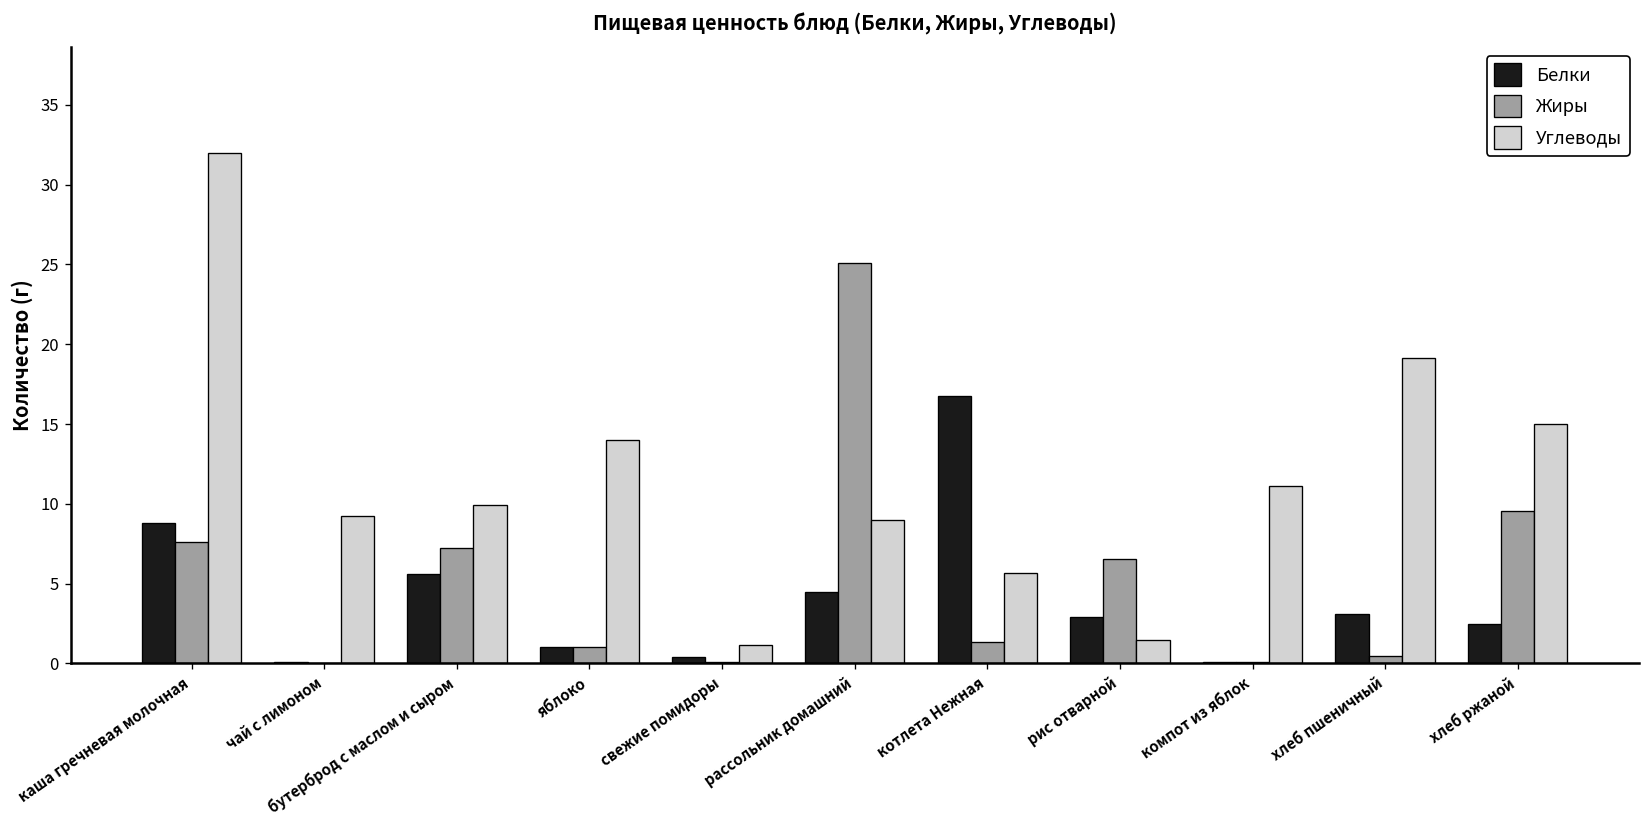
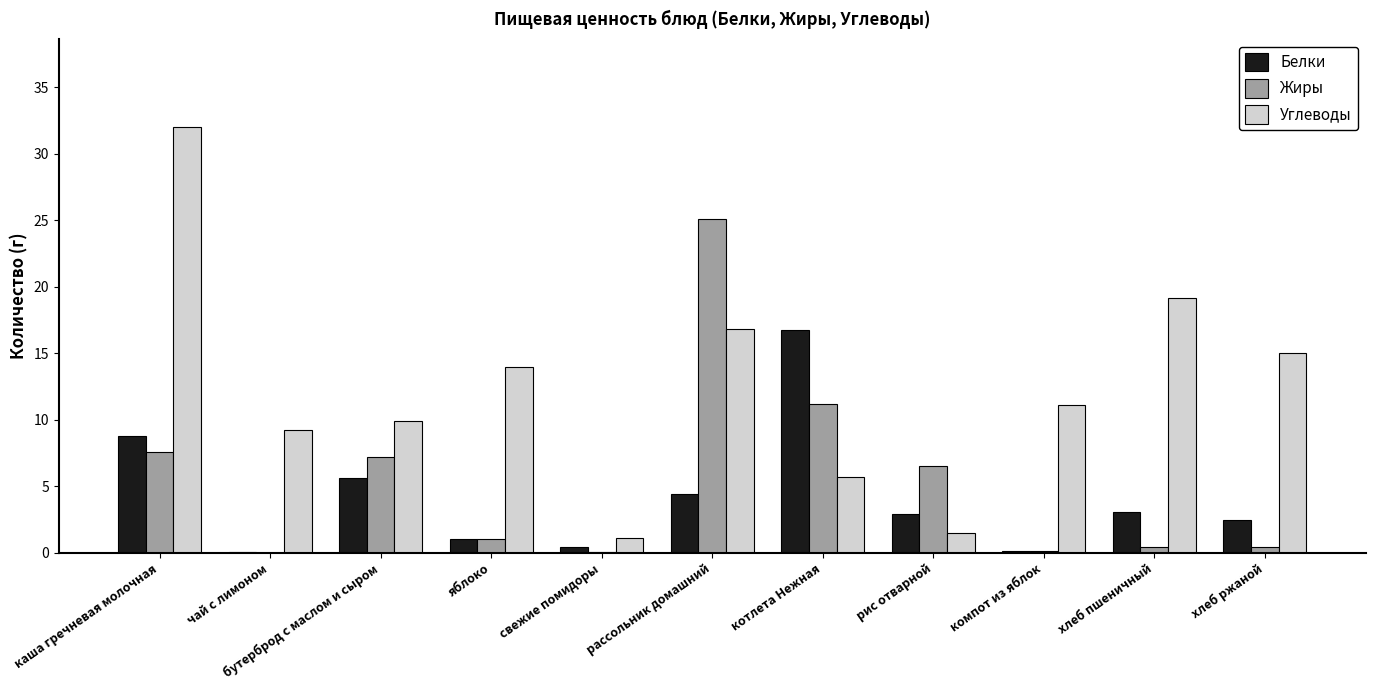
Углеводы, рассольник домашний: 9.0 -> 16.9
Жиры, котлета Нежная: 1.4 -> 11.2
Жиры, хлеб ржаной: 9.5 -> 0.5
